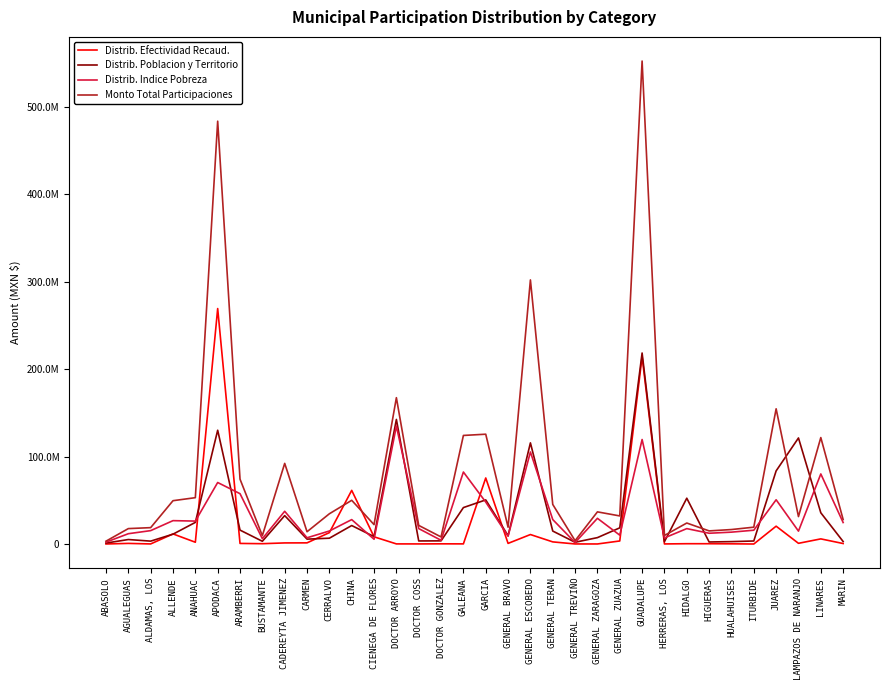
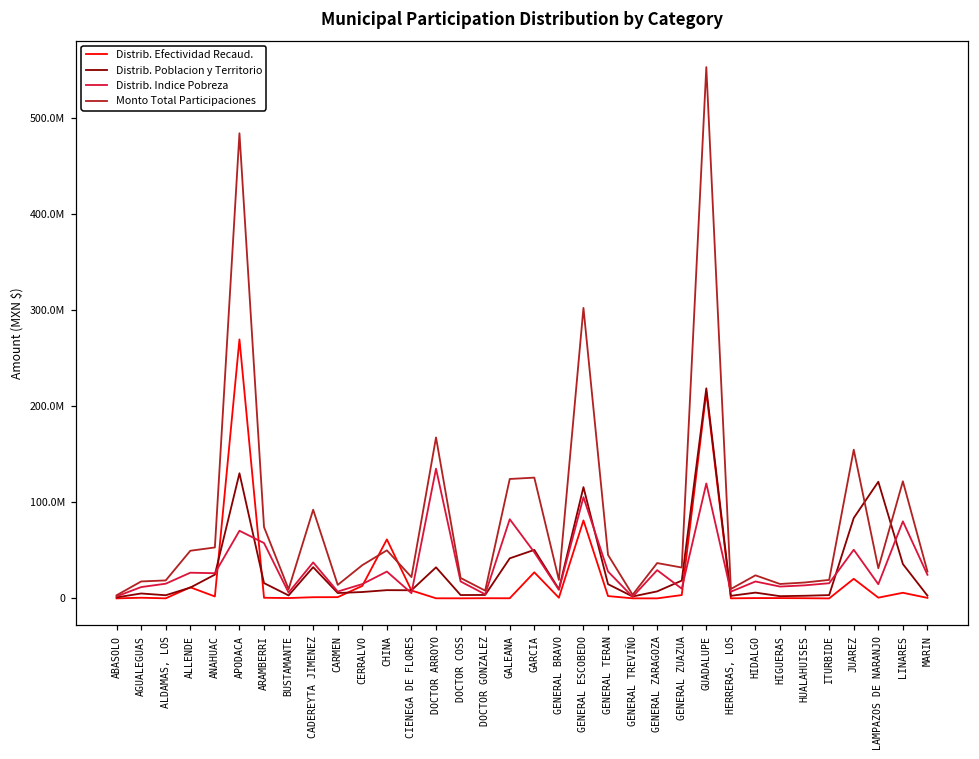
Distrib. Poblacion y Territorio, CHINA: 20000000 -> 10000000
Distrib. Poblacion y Territorio, DOCTOR ARROYO: 140000000 -> 30000000
Distrib. Efectividad Recaud., GARCIA: 80000000 -> 30000000
Distrib. Efectividad Recaud., GENERAL ESCOBEDO: 10000000 -> 80000000
Distrib. Poblacion y Territorio, HIDALGO: 50000000 -> 10000000
